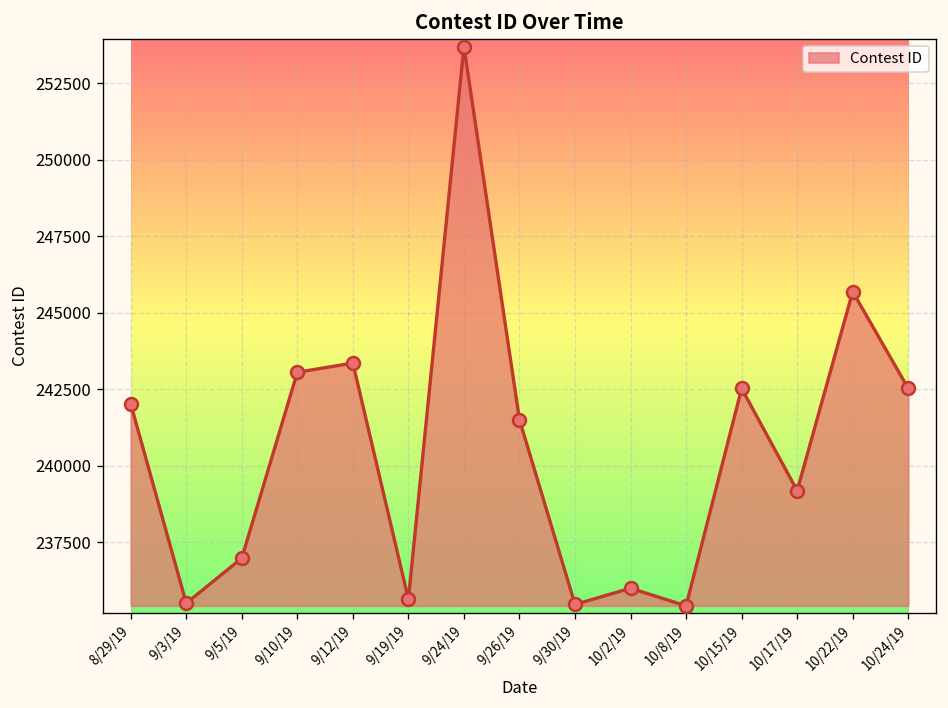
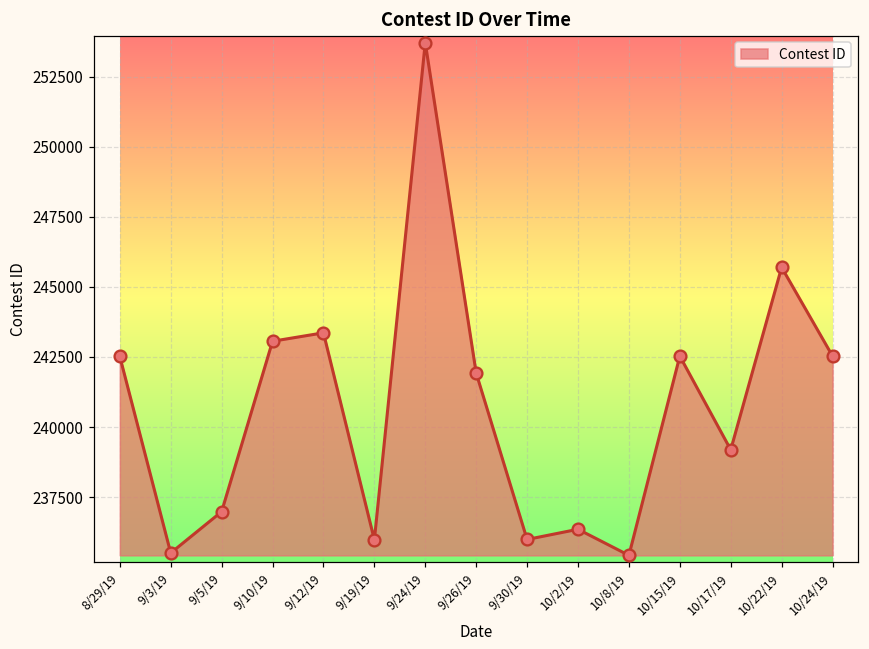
8/29/19: 242000 -> 242500
9/19/19: 235600 -> 236000
9/26/19: 241500 -> 241900
9/30/19: 235500 -> 236000
10/2/19: 236000 -> 236400
